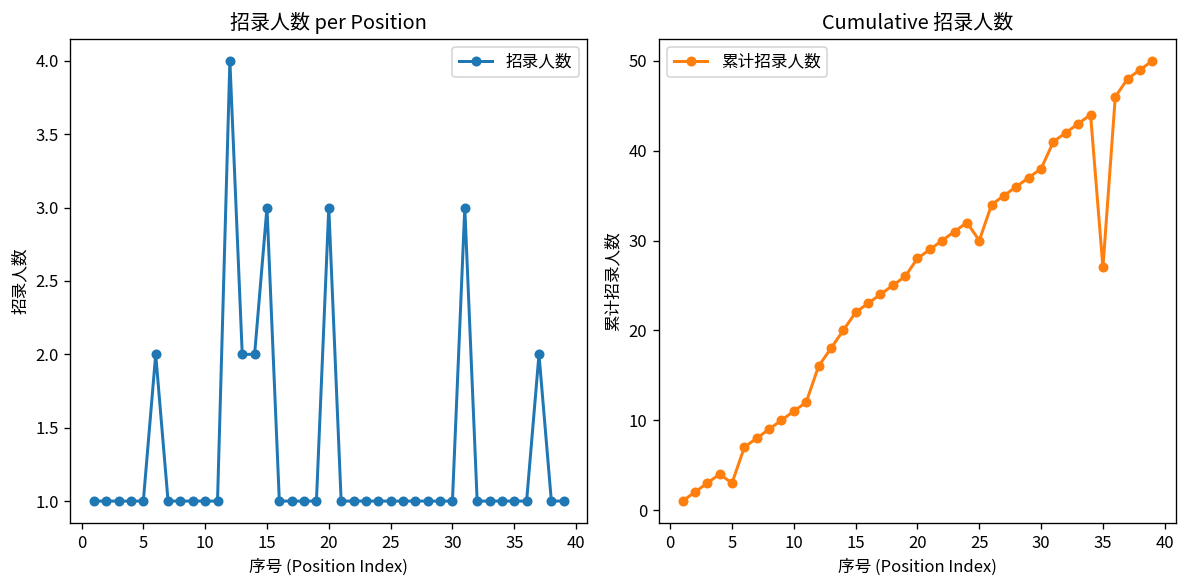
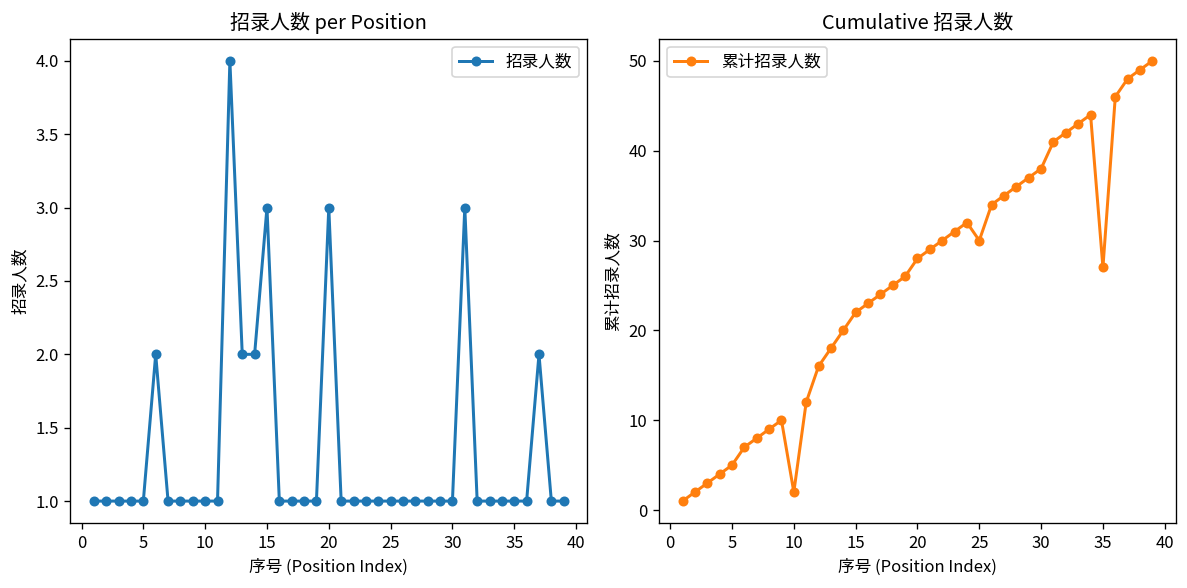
Cumulative 招录人数, 5: 3 -> 5
Cumulative 招录人数, 10: 11 -> 2
